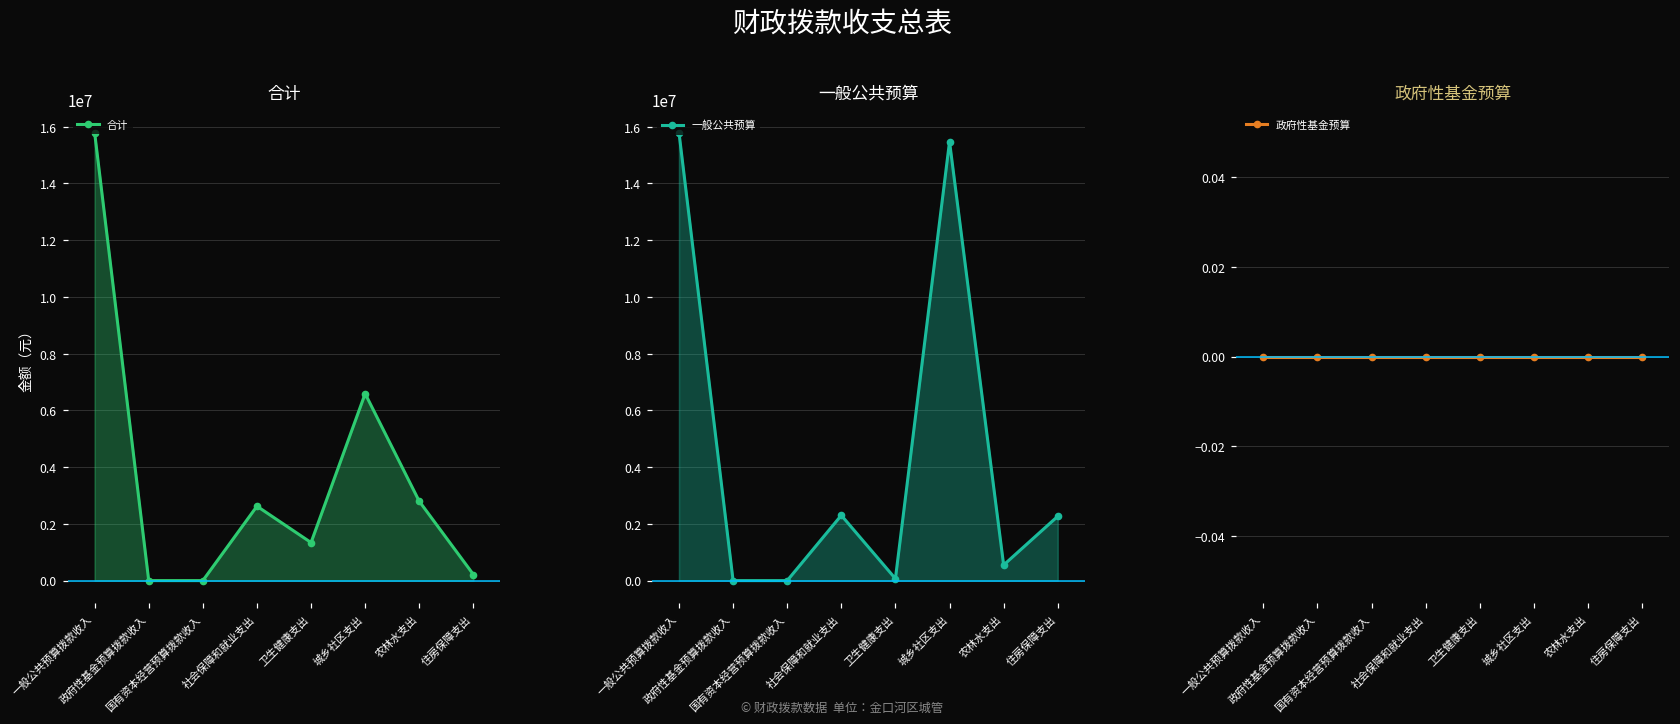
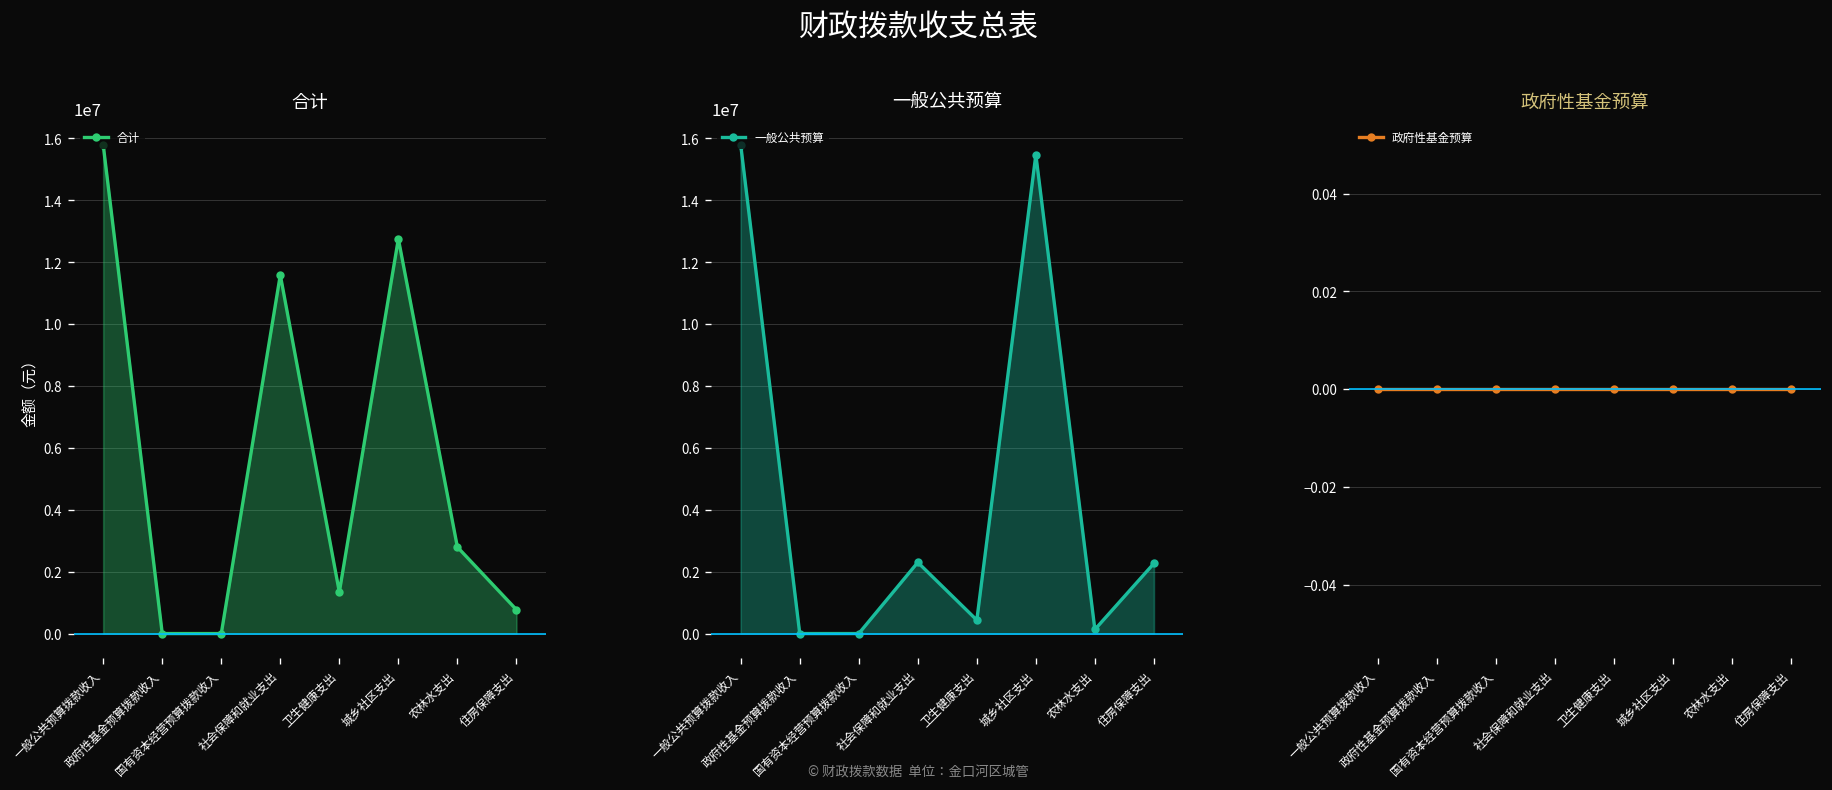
合计, 社会保障和就业支出: 2600000 -> 11600000
合计, 城乡社区支出: 6600000 -> 12800000
合计, 住房保障支出: 200000 -> 800000
一般公共预算, 卫生健康支出: 100000 -> 400000
一般公共预算, 农林水支出: 500000 -> 100000
